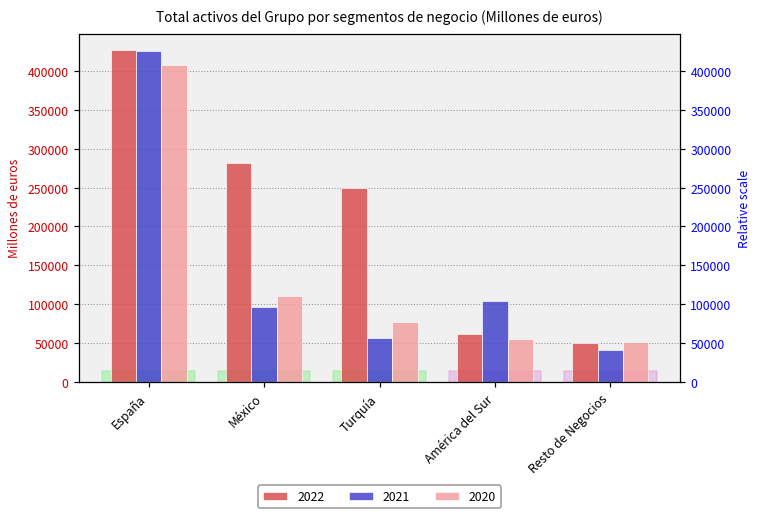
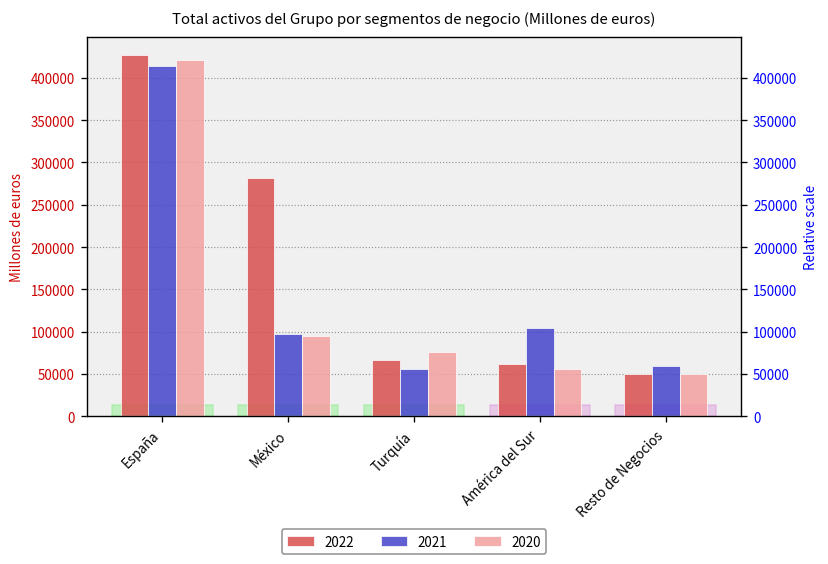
2021, España: 430000 -> 410000
2020, España: 410000 -> 420000
2020, México: 110000 -> 100000
2022, Turquía: 250000 -> 70000
2021, Resto de Negocios: 40000 -> 60000
